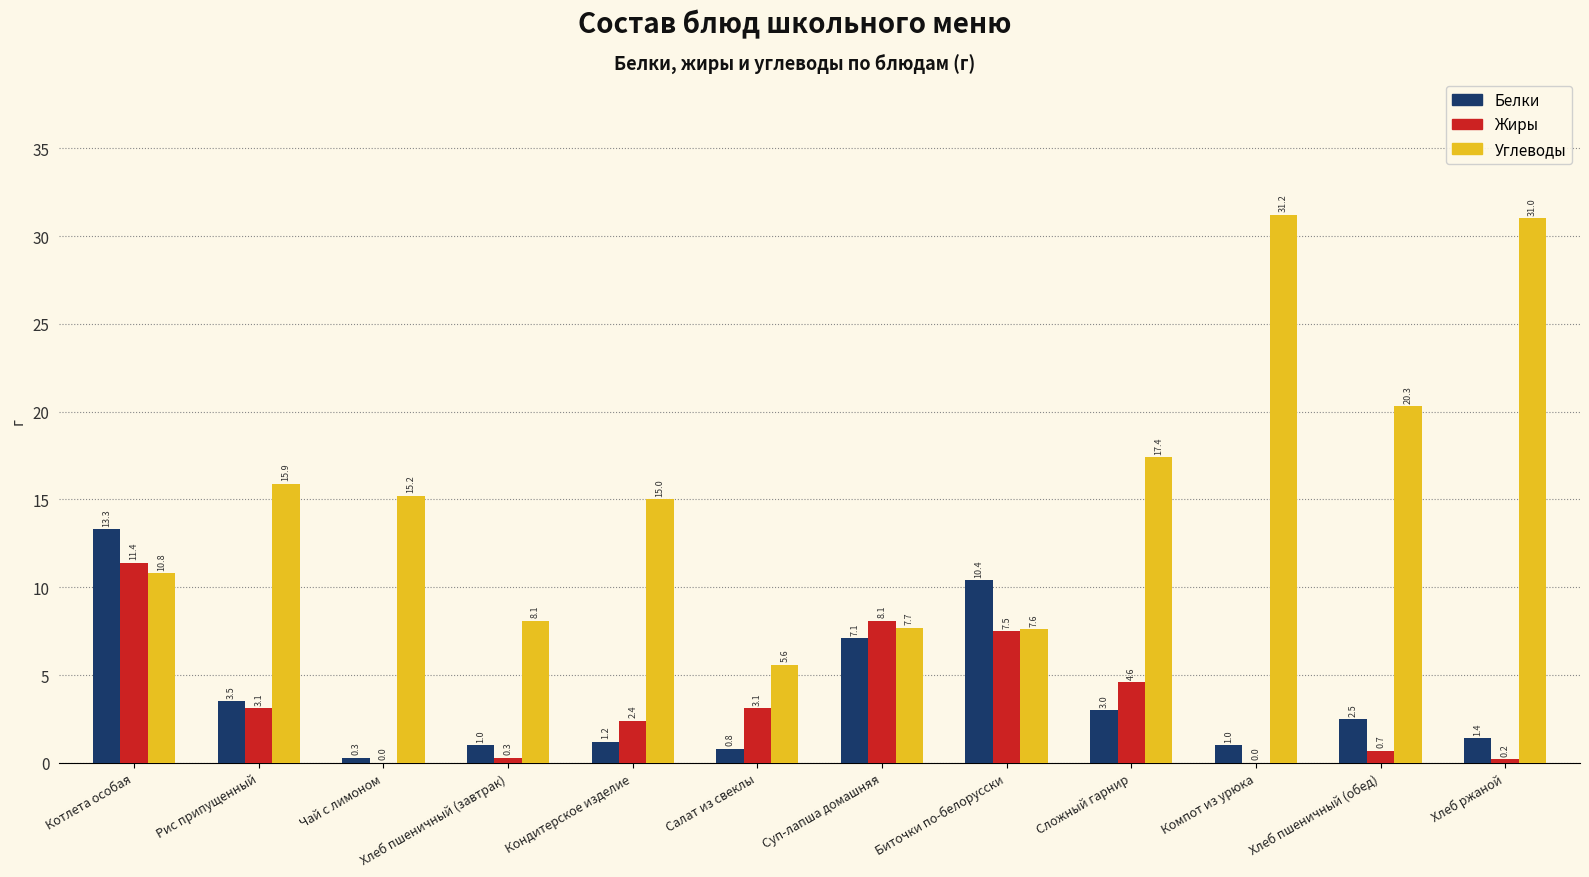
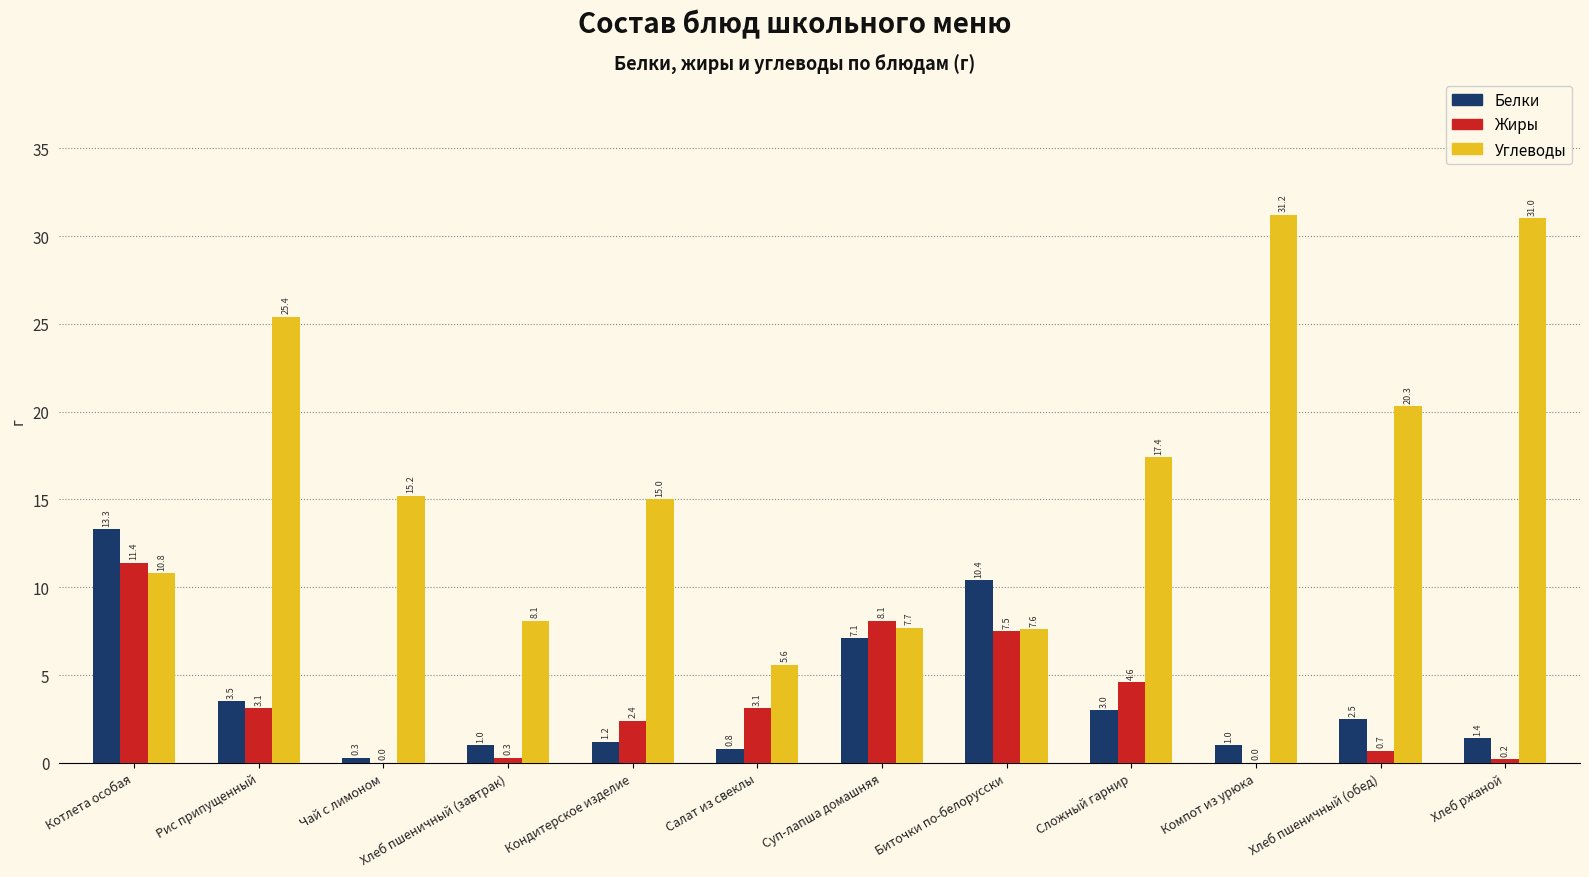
Углеводы, Рис припущенный: 15.9 -> 25.4
